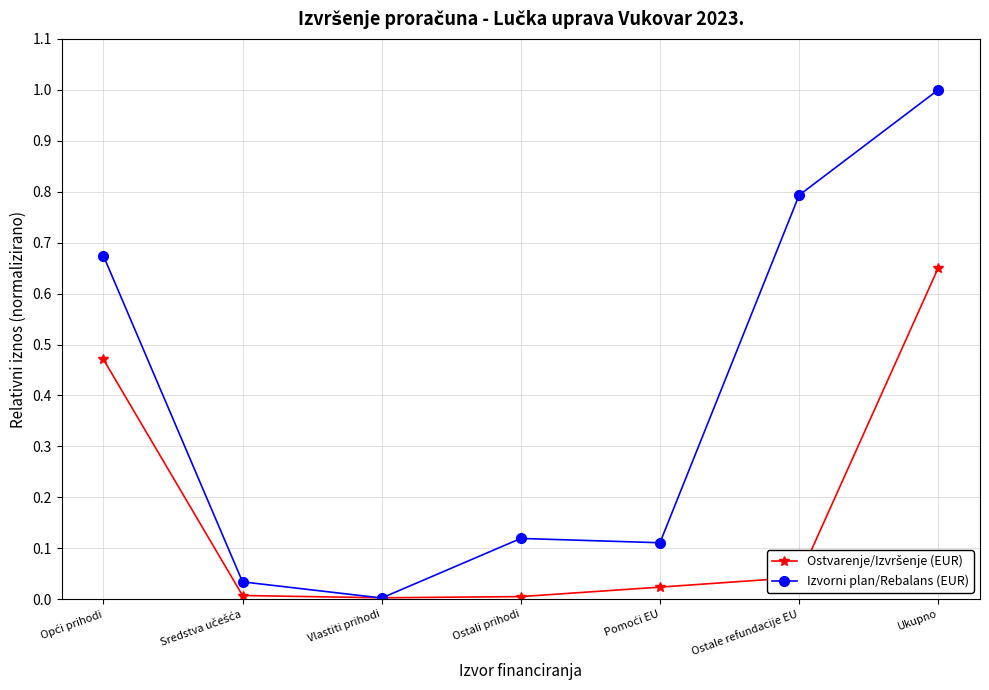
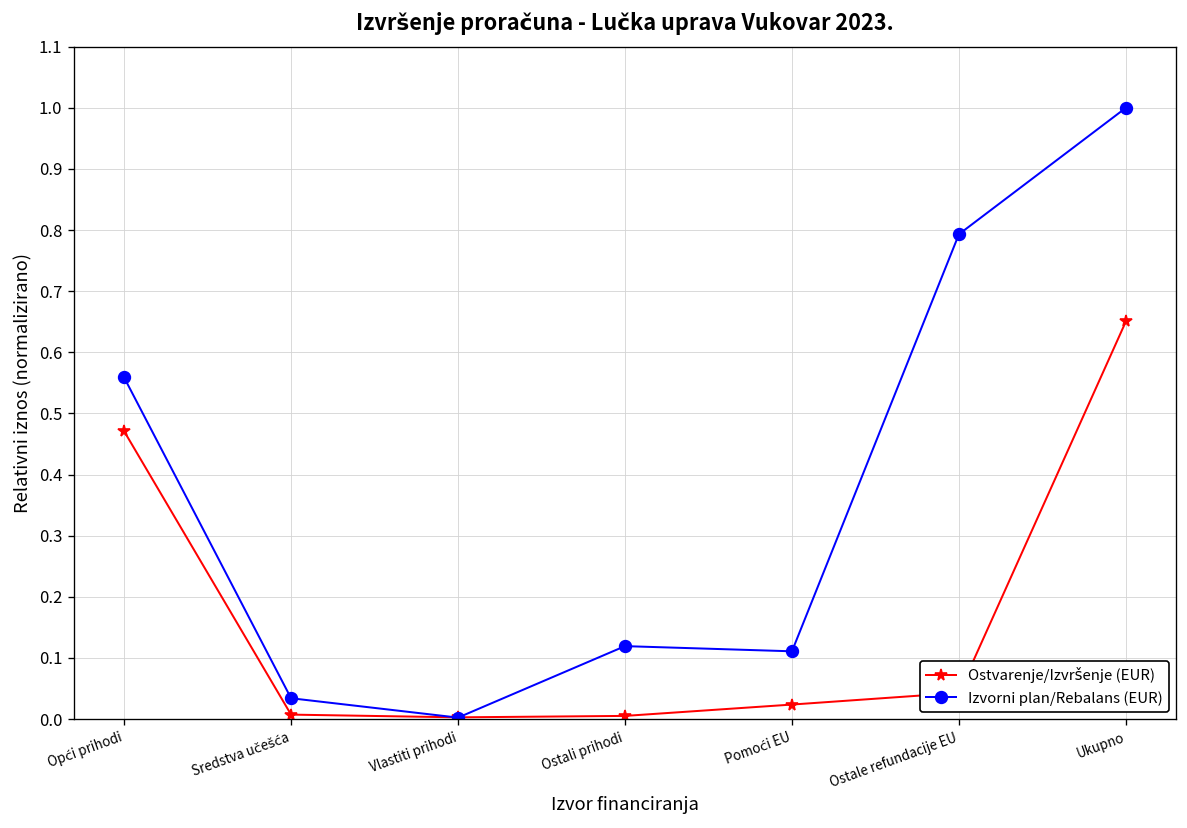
Izvorni plan/Rebalans (EUR), Opći prihodi: 0.67 -> 0.56
